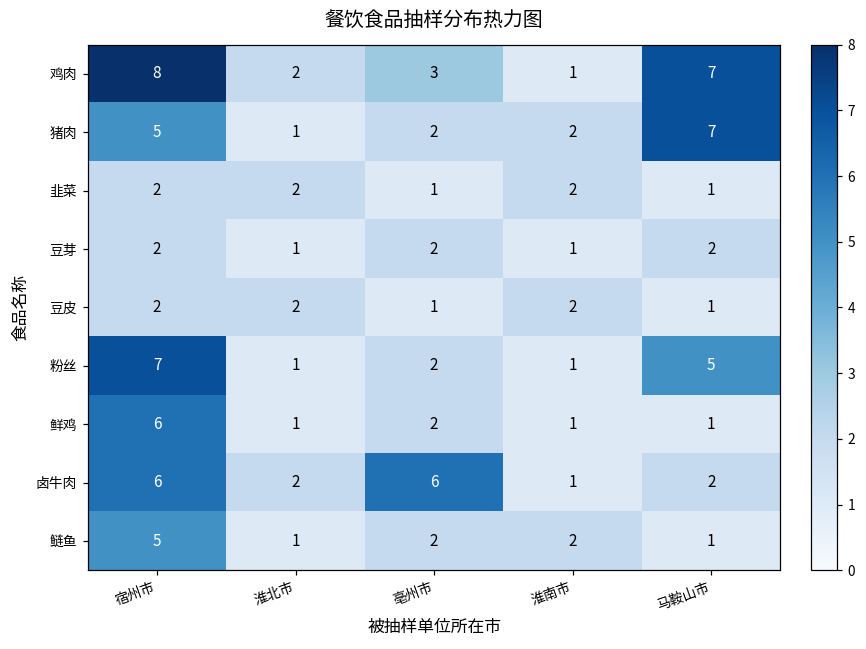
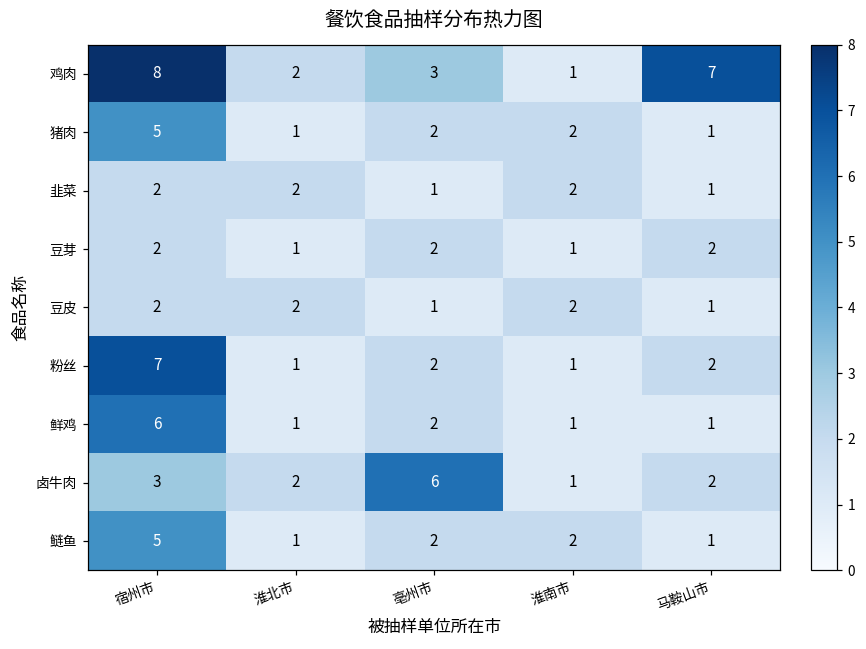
猪肉, 马鞍山市: 7 -> 1
粉丝, 马鞍山市: 5 -> 2
卤牛肉, 宿州市: 6 -> 3
